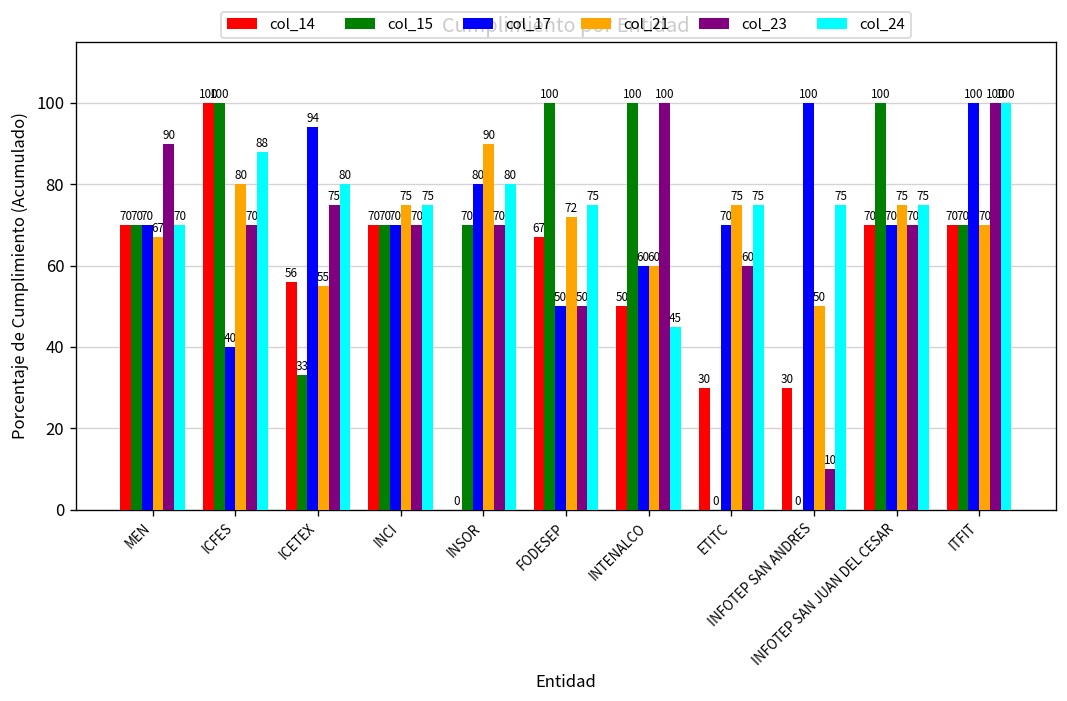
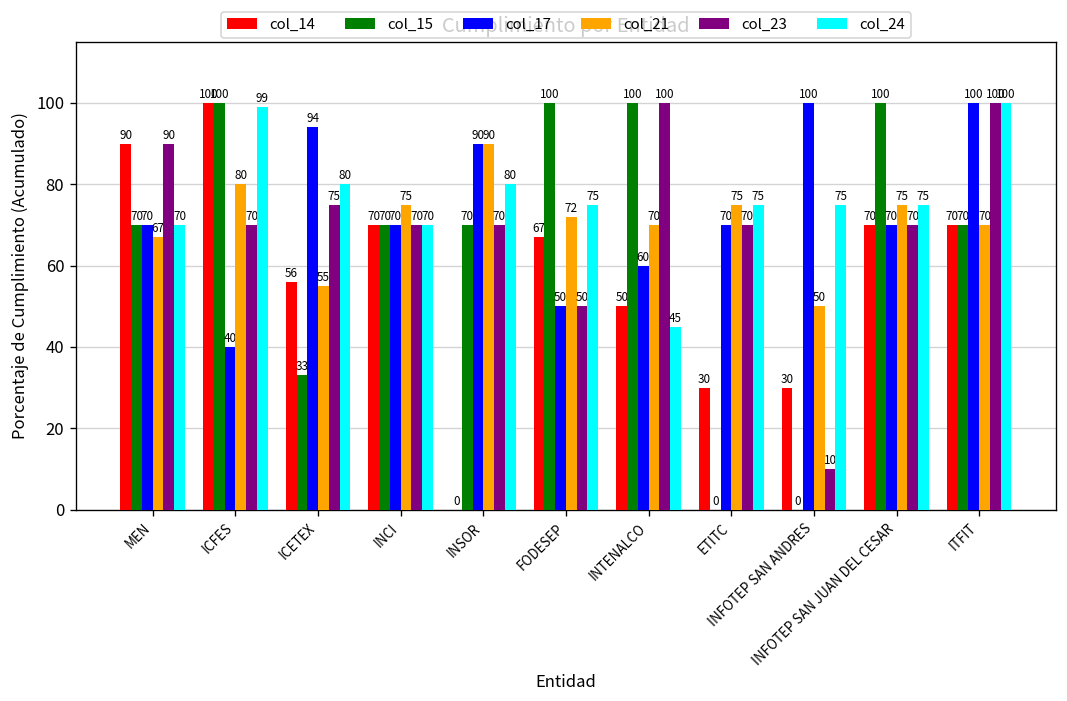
col_14, MEN: 70 -> 90
col_24, ICFES: 88 -> 99
col_24, INCI: 75 -> 70
col_17, INSOR: 80 -> 90
col_21, INTENALCO: 60 -> 70
col_23, ETITC: 60 -> 70
